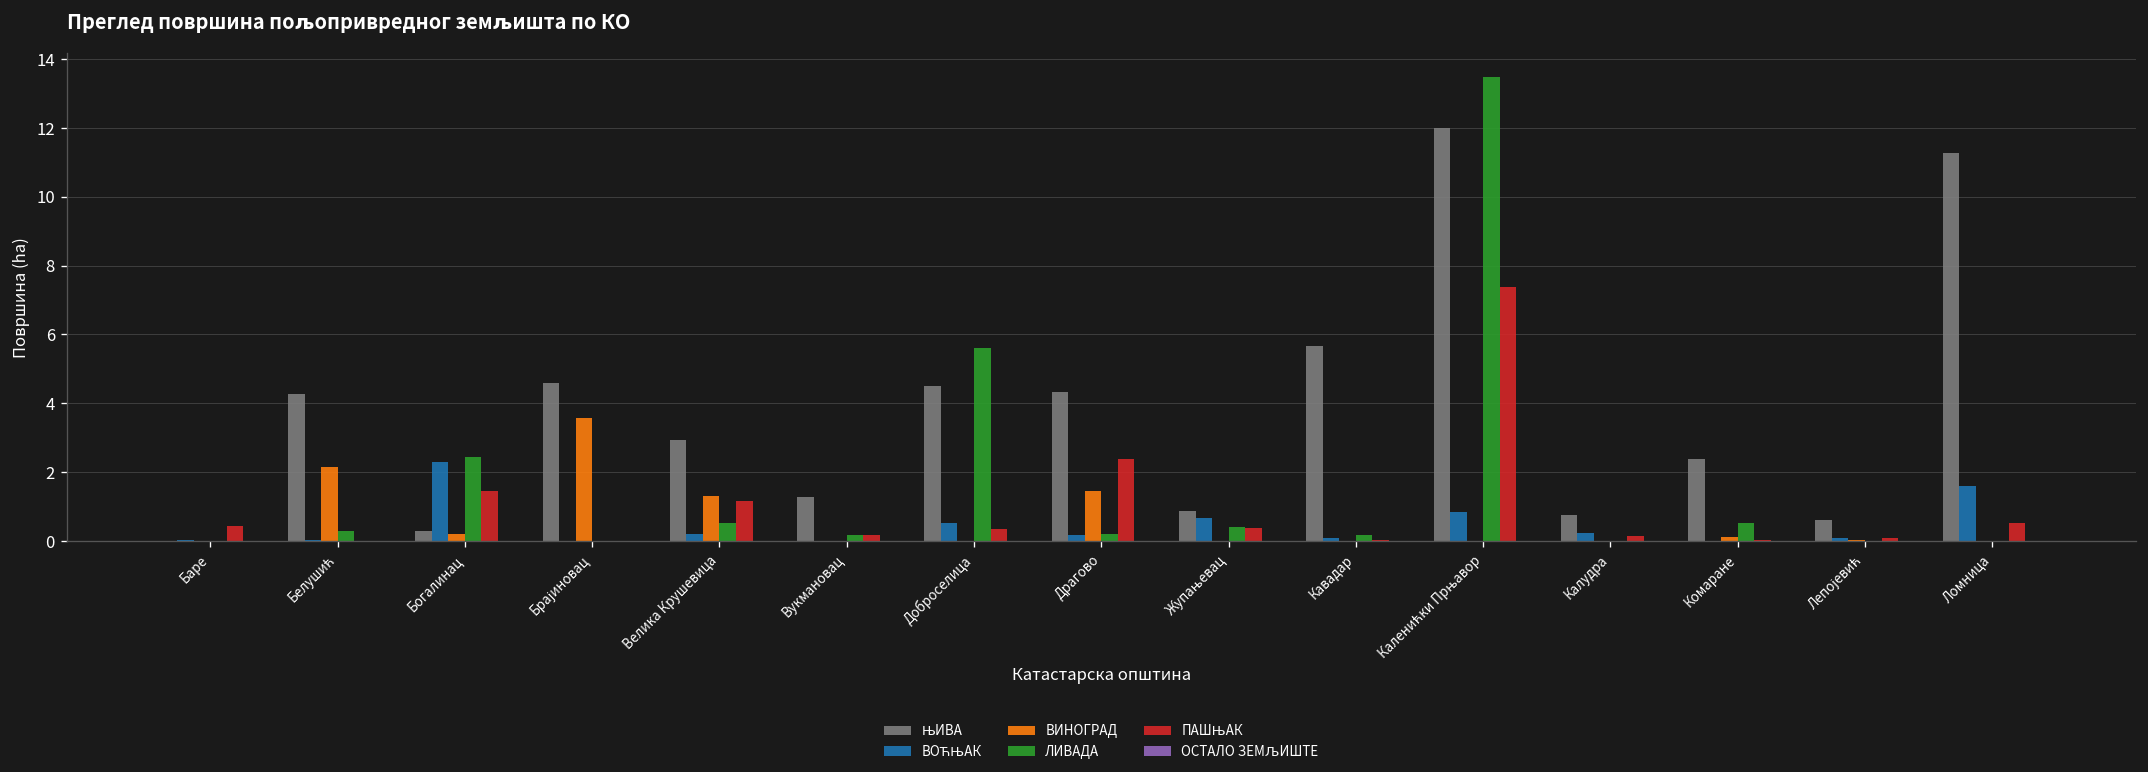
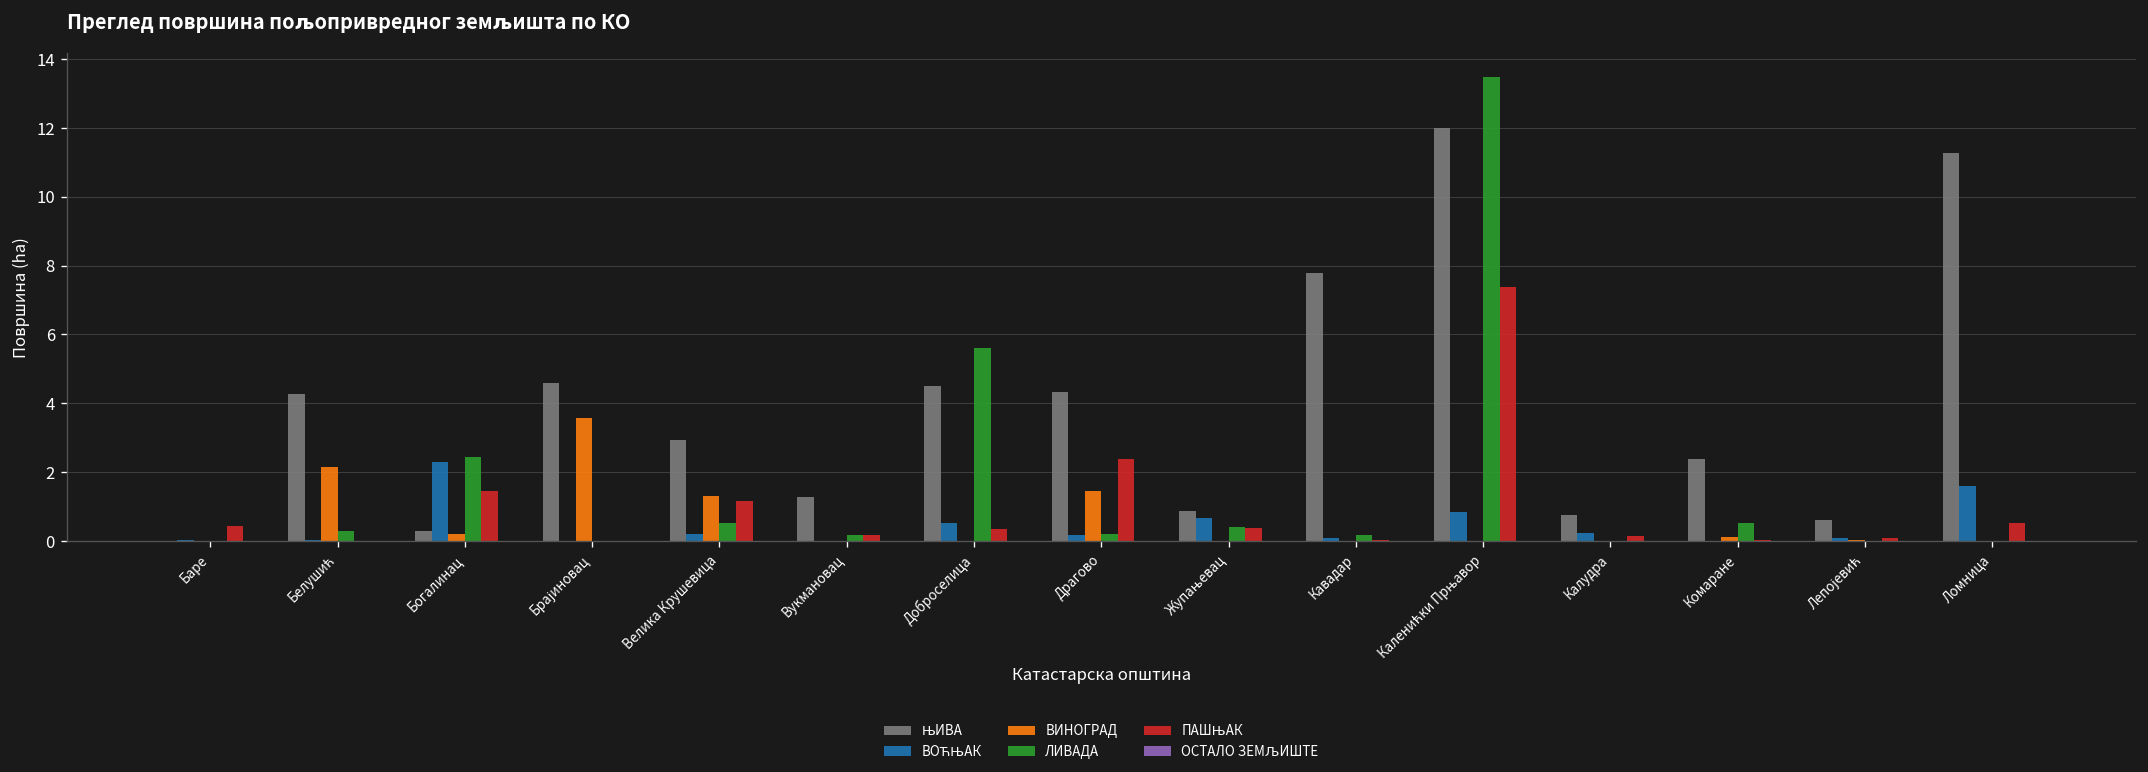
ЊИВА, Кавадар: 5.7 -> 7.8
